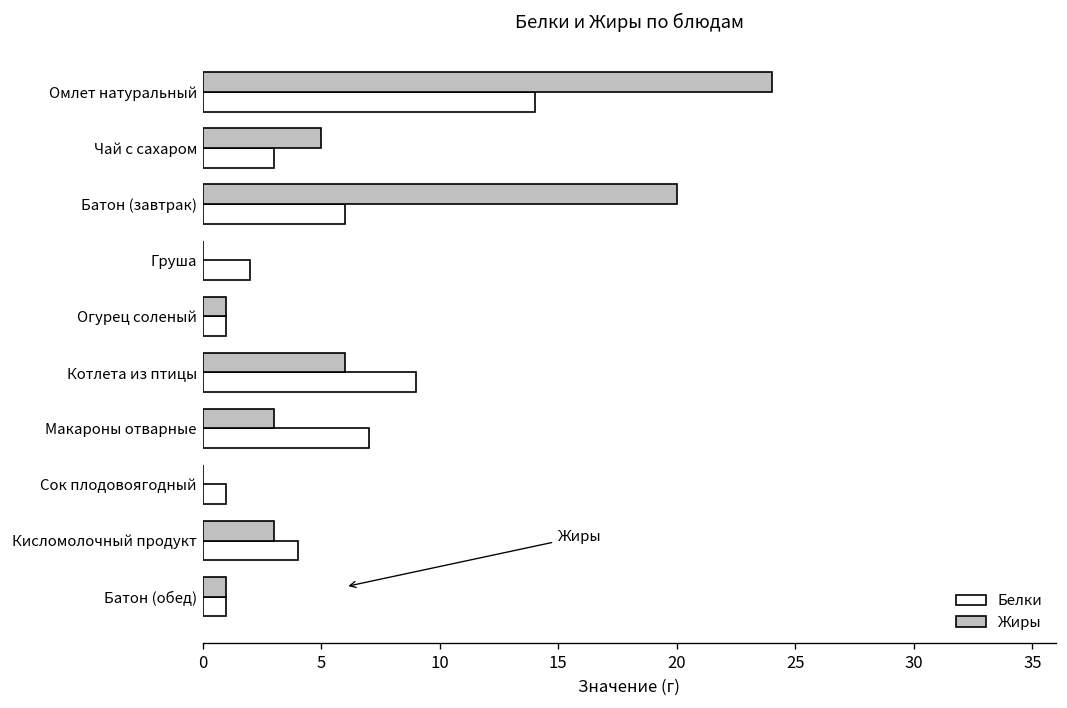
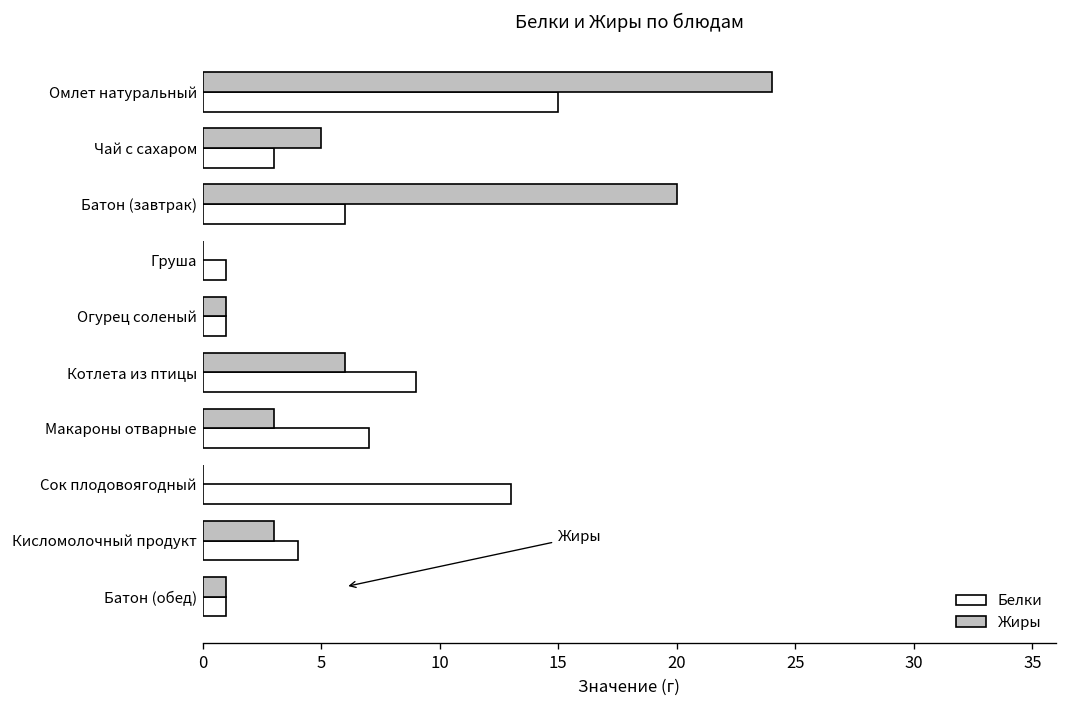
Белки, Омлет натуральный: 14 -> 15
Белки, Груша: 2 -> 1
Белки, Сок плодовоягодный: 1 -> 13
